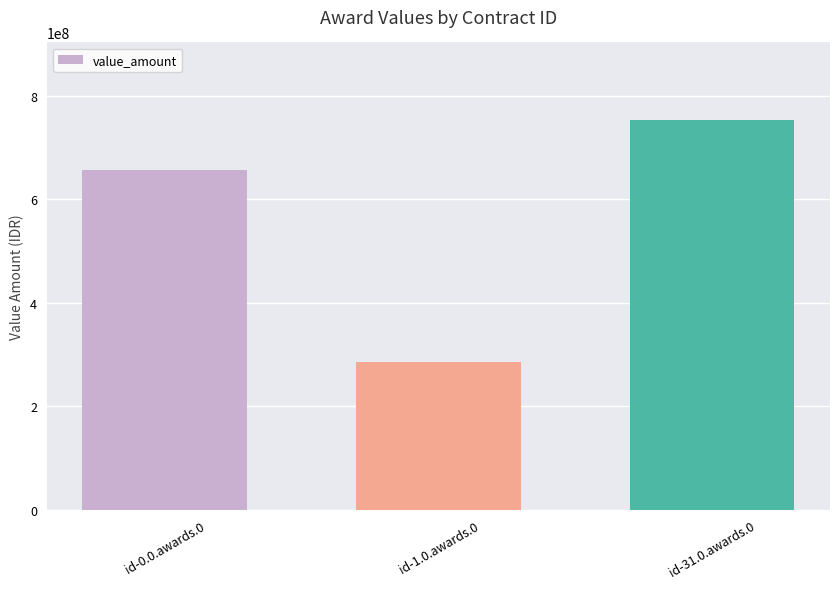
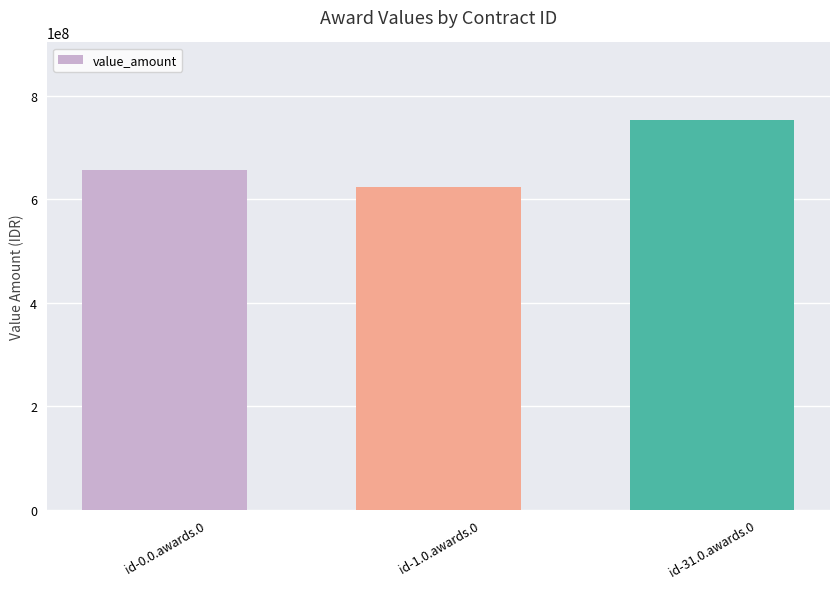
id-1.0.awards.0: 290000000 -> 620000000
